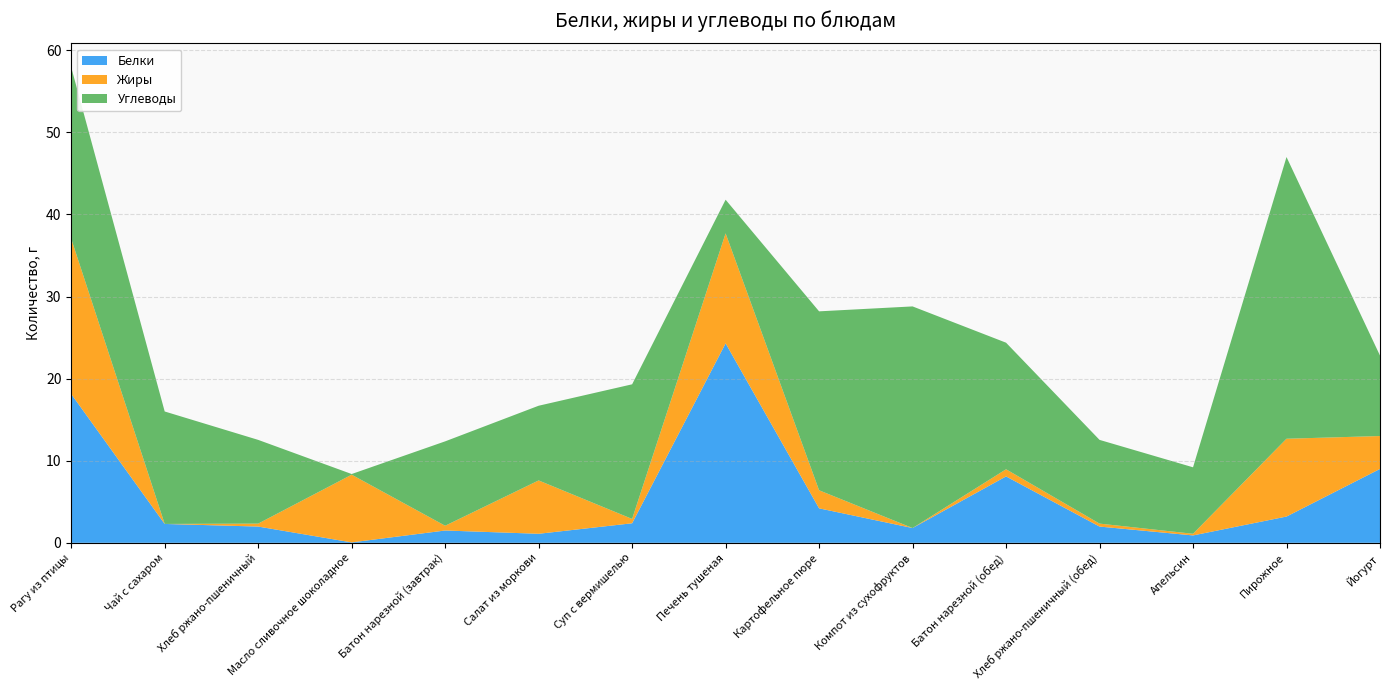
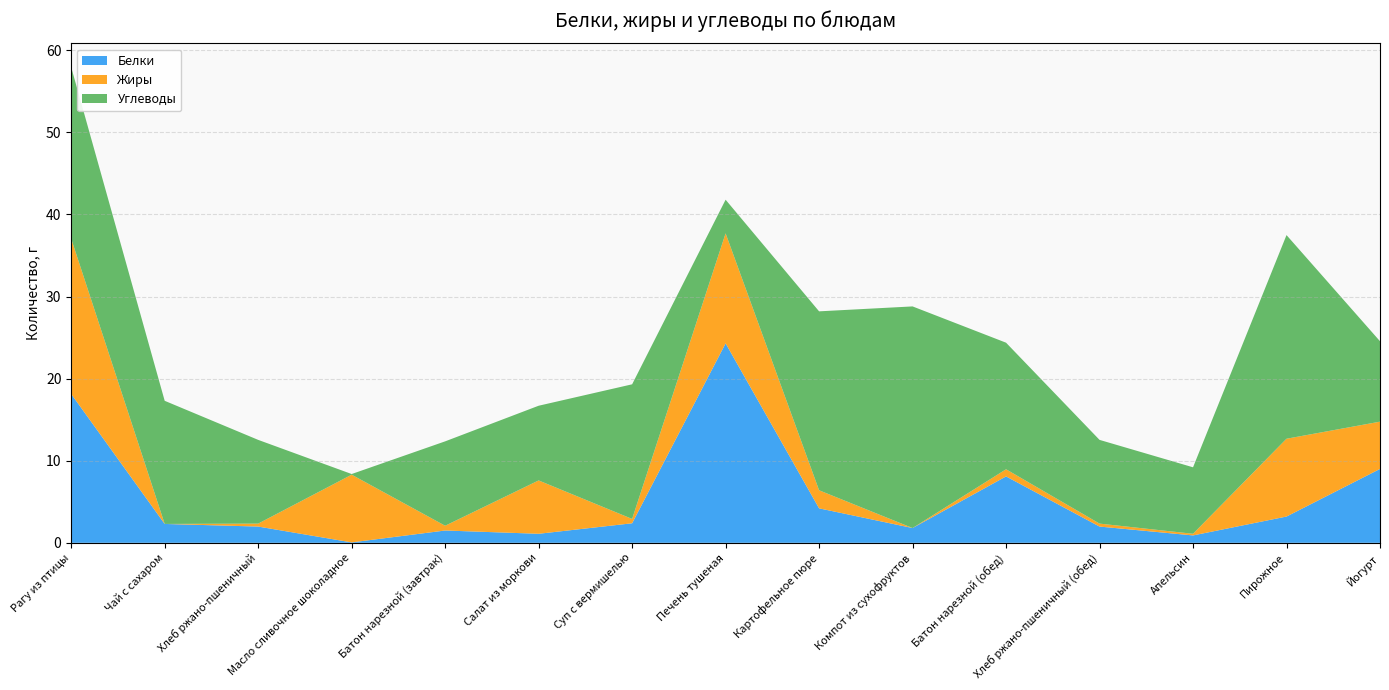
Углеводы, Чай с сахаром: 14 -> 15
Углеводы, Пирожное: 34 -> 25
Жиры, Йогурт: 4 -> 6
